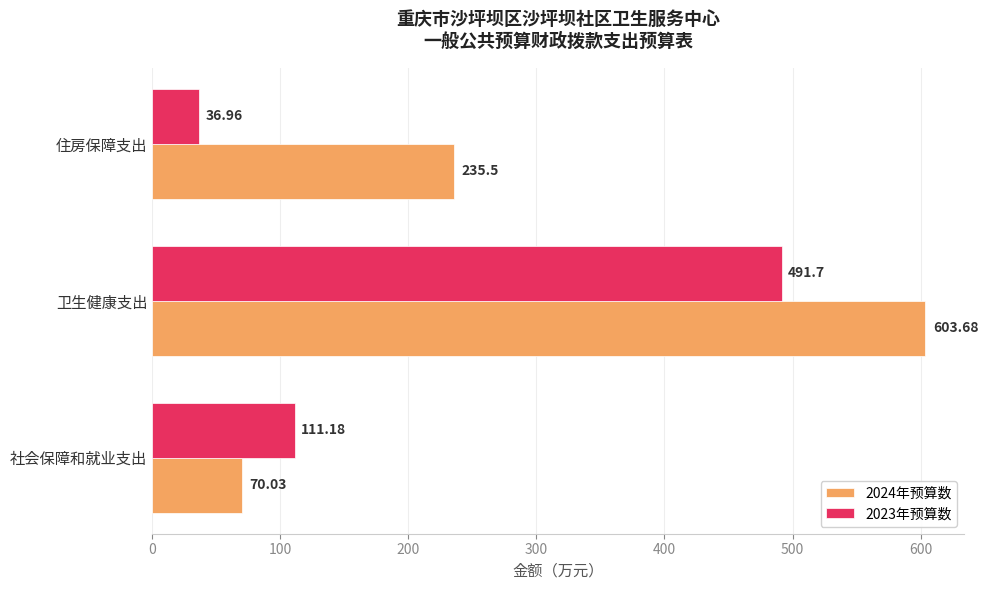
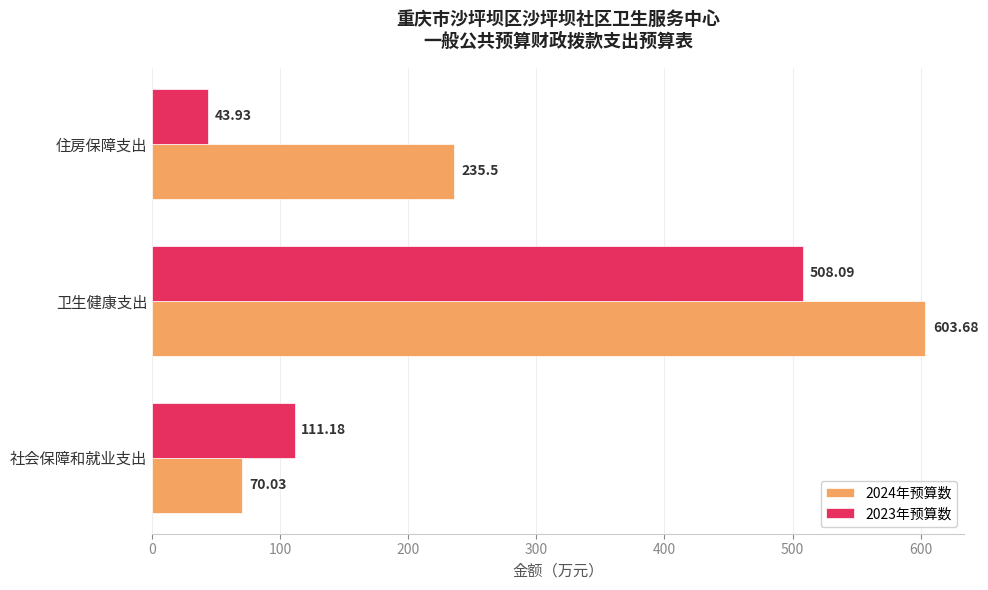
2023年预算数, 住房保障支出: 36.96 -> 43.93
2023年预算数, 卫生健康支出: 491.7 -> 508.09
